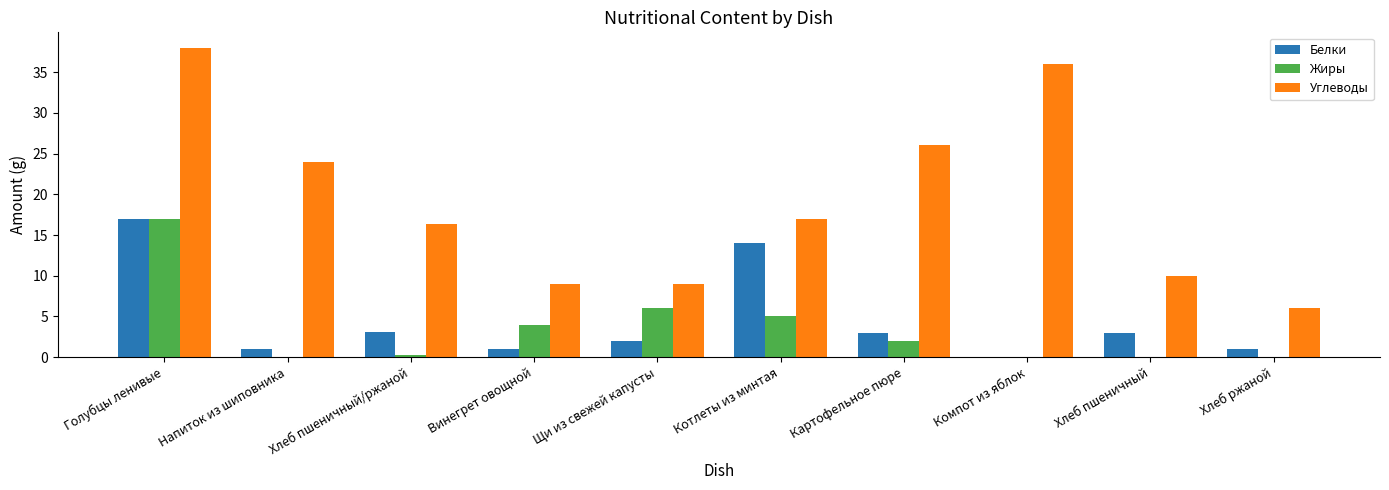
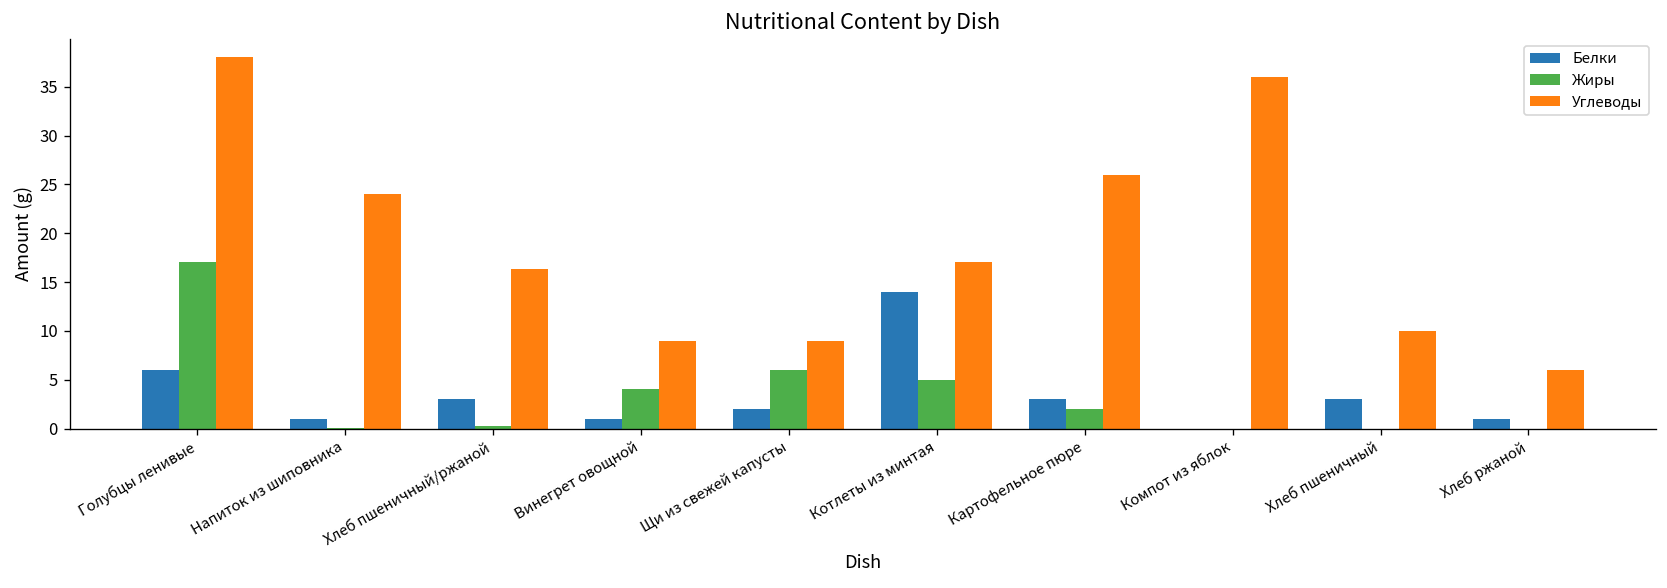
Белки, Голубцы ленивые: 17 -> 6
